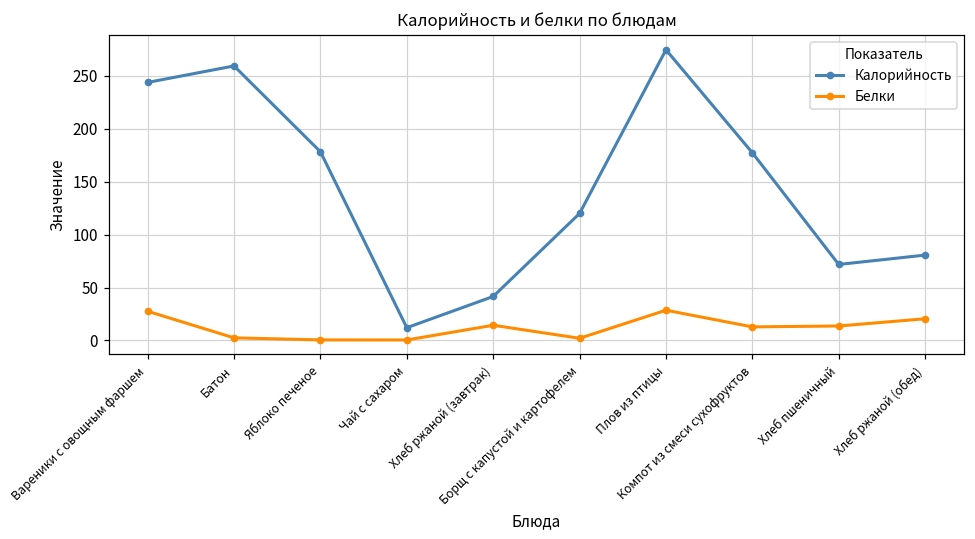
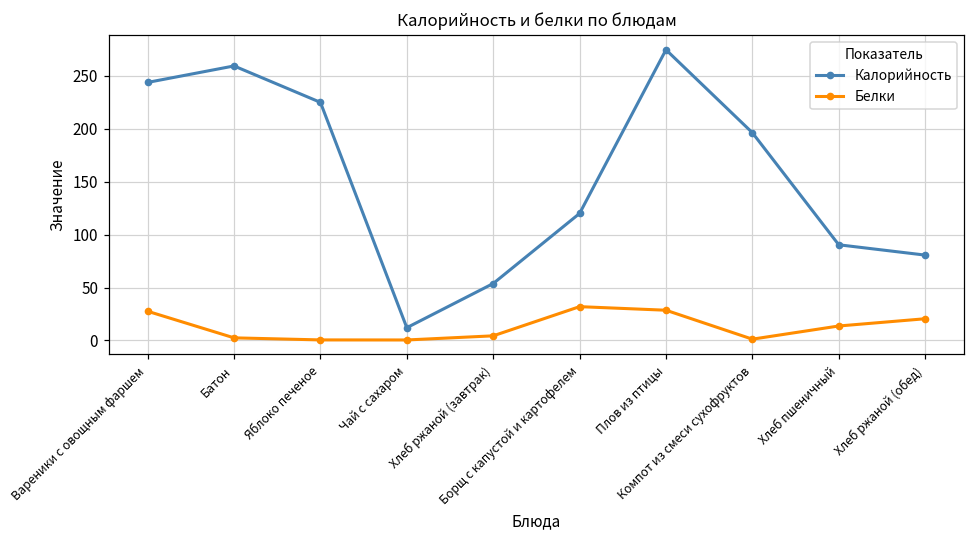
Калорийность, Яблоко печеное: 180 -> 230
Калорийность, Хлеб ржаной (завтрак): 40 -> 50
Белки, Хлеб ржаной (завтрак): 10 -> 0
Белки, Борщ с капустой и картофелем: 0 -> 30
Калорийность, Компот из смеси сухофруктов: 180 -> 200
Белки, Компот из смеси сухофруктов: 10 -> 0
Калорийность, Хлеб пшеничный: 70 -> 90
